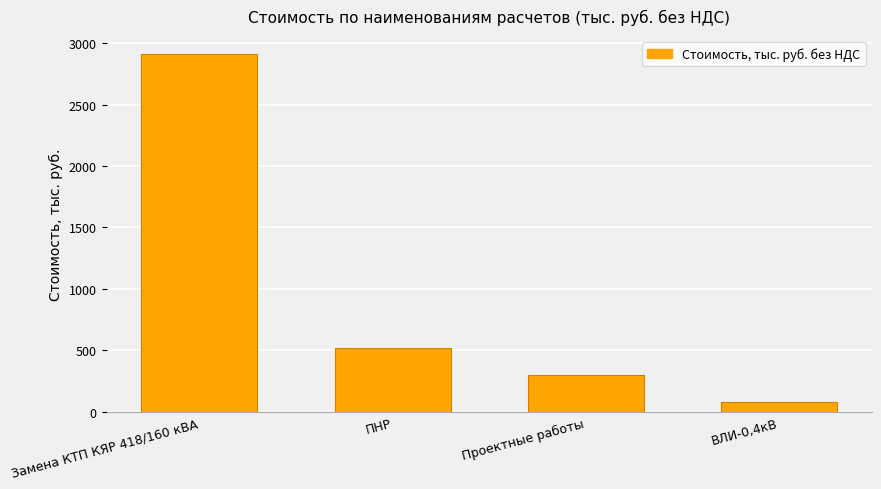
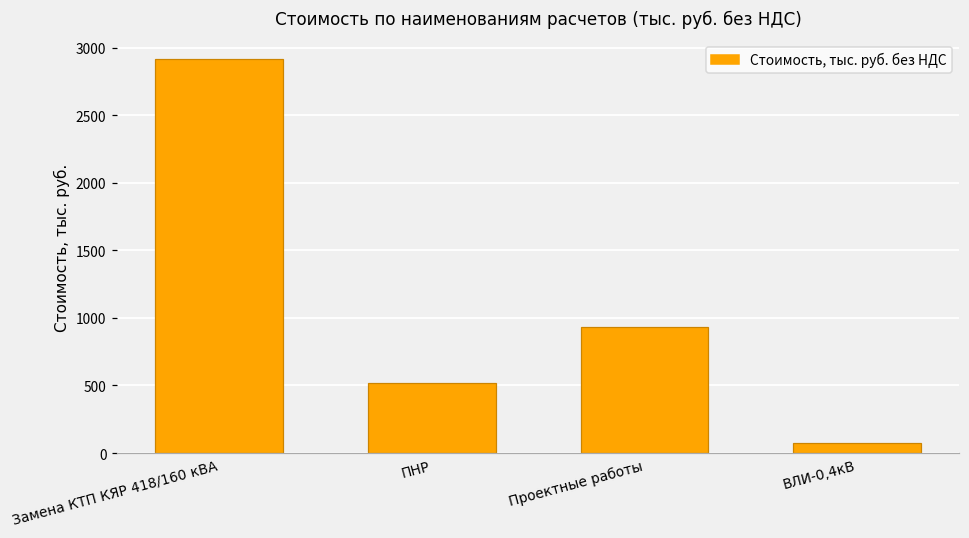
Проектные работы: 300 -> 930
